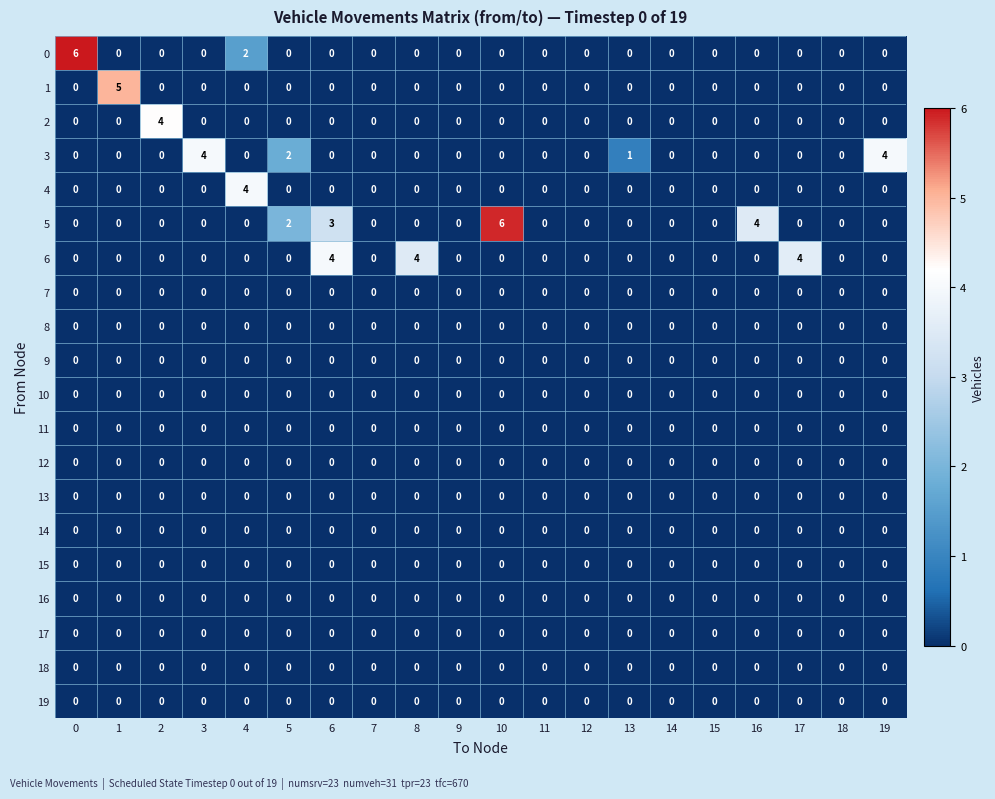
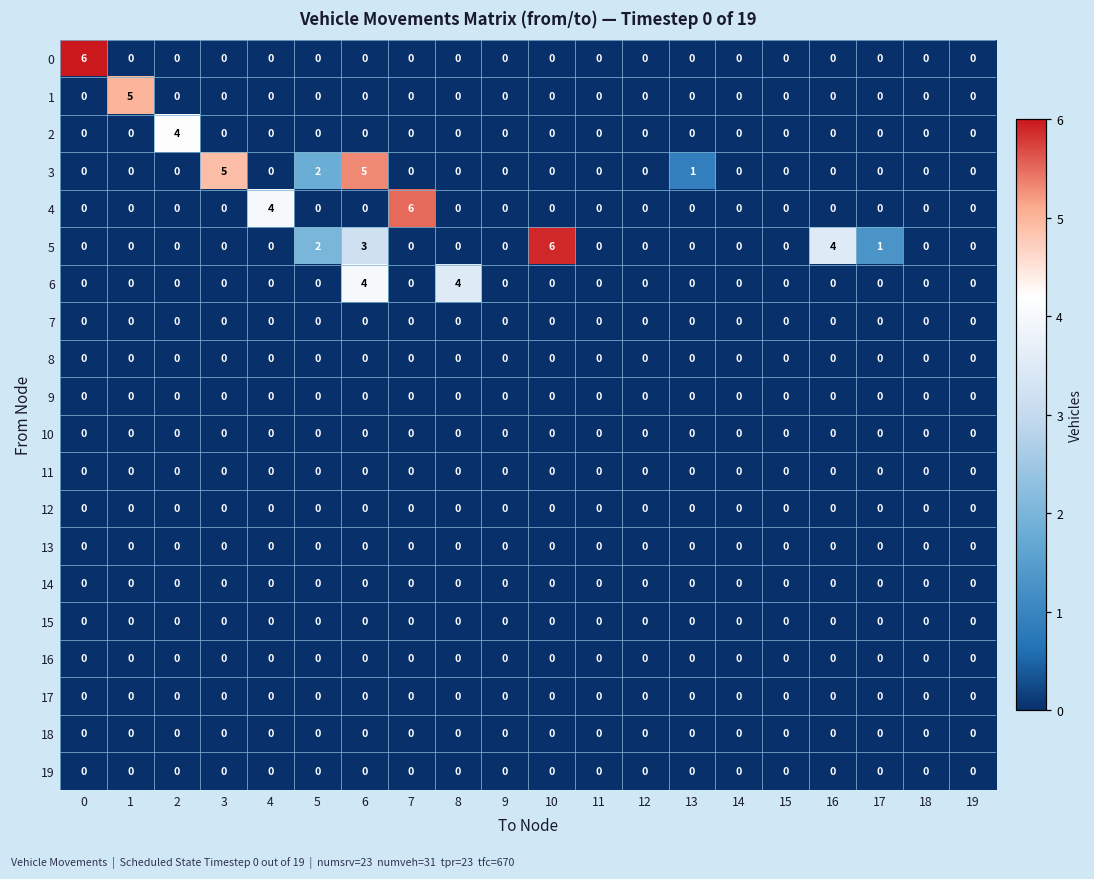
0, 4: 2 -> 0
3, 3: 4 -> 5
3, 6: 0 -> 5
3, 19: 4 -> 0
4, 7: 0 -> 6
5, 17: 0 -> 1
6, 17: 4 -> 0
